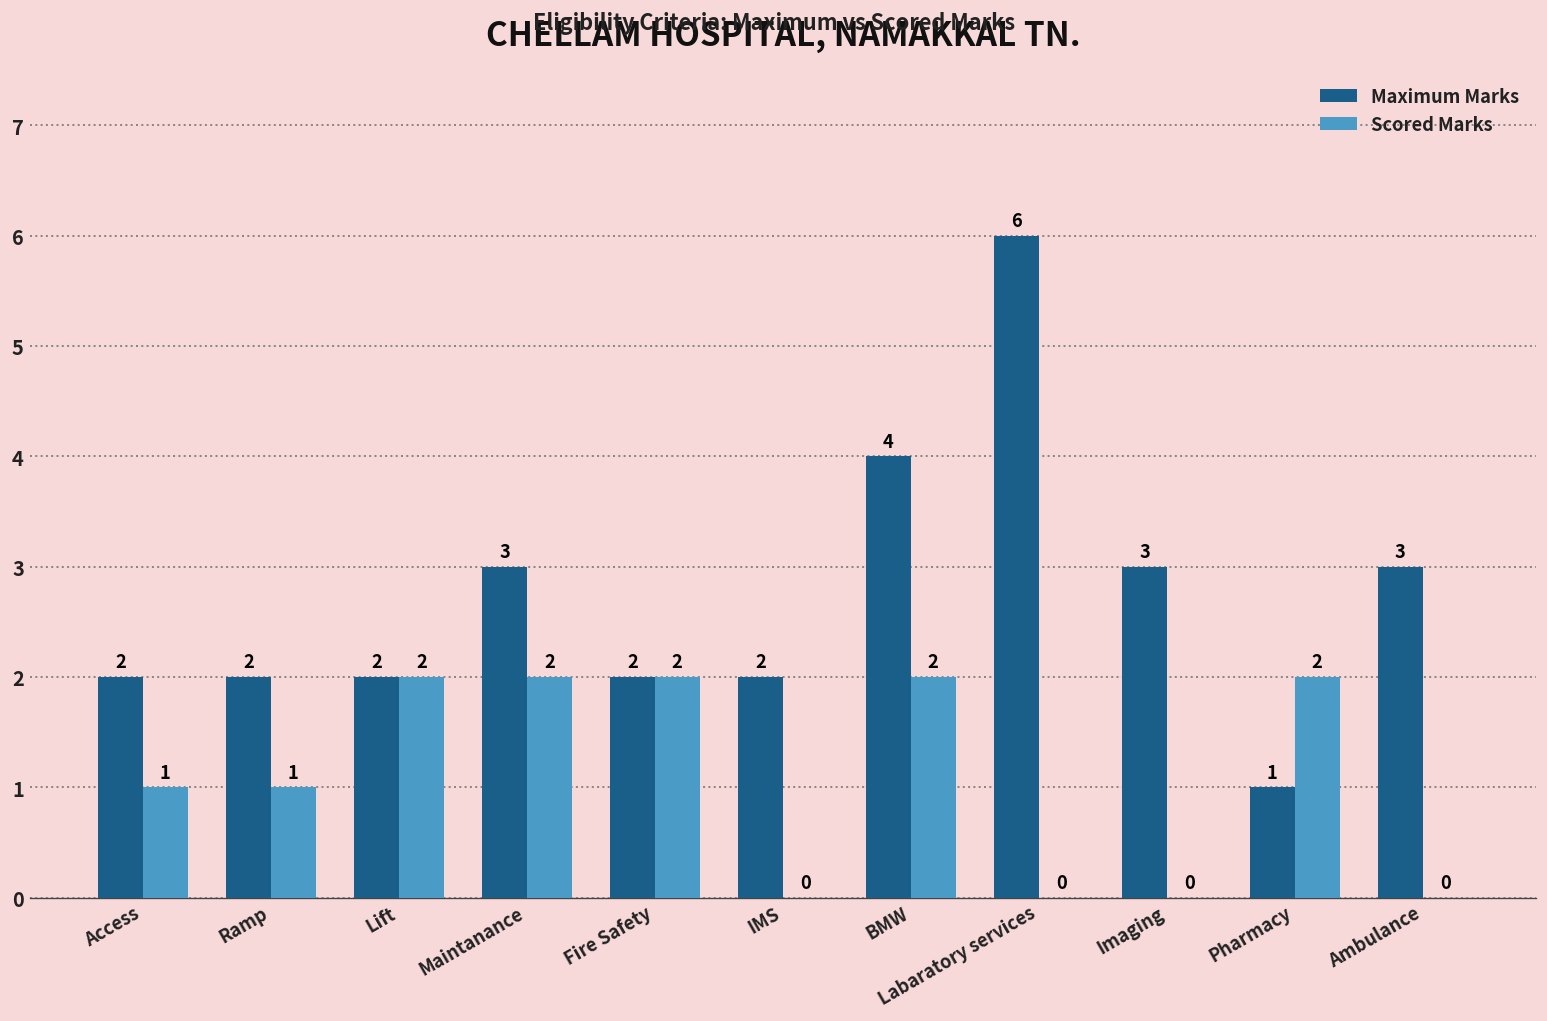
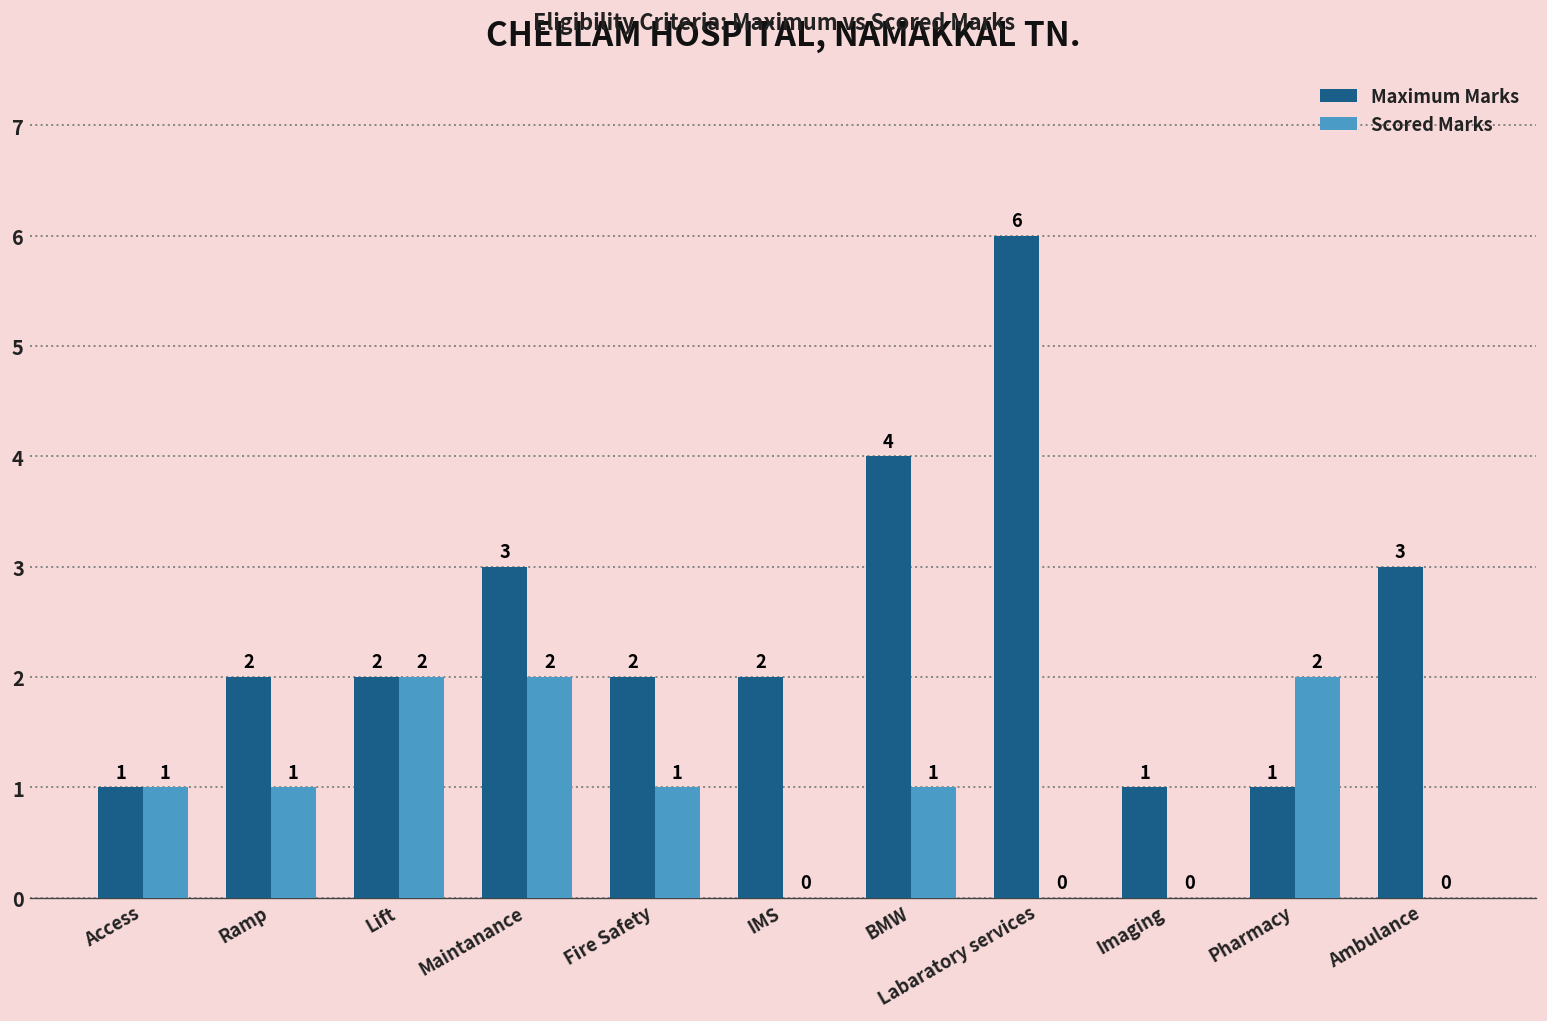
Maximum Marks, Access: 2 -> 1
Scored Marks, Fire Safety: 2 -> 1
Scored Marks, BMW: 2 -> 1
Maximum Marks, Imaging: 3 -> 1
